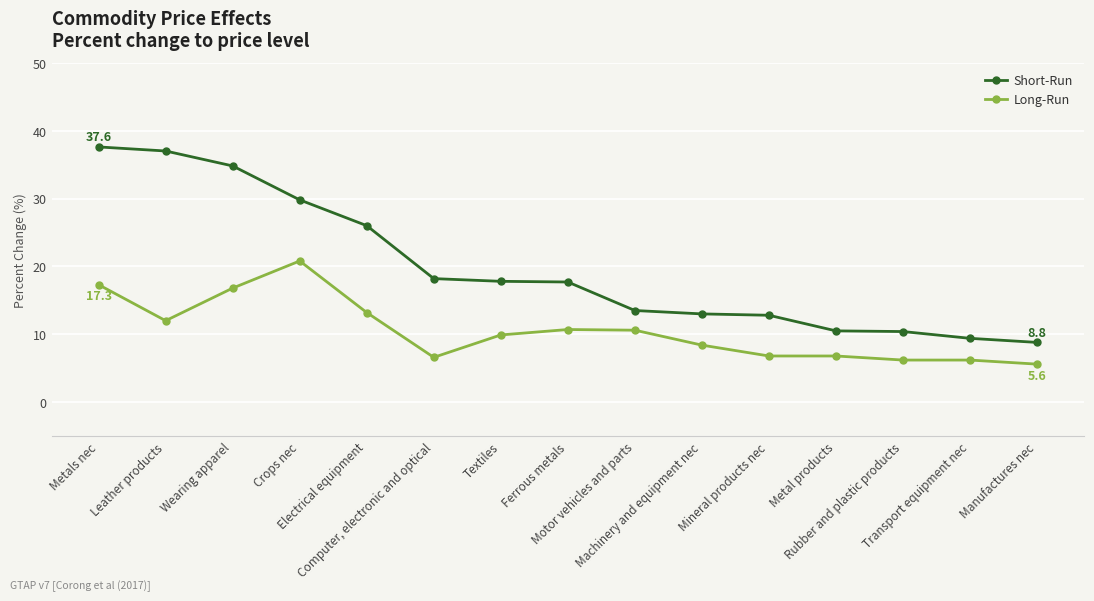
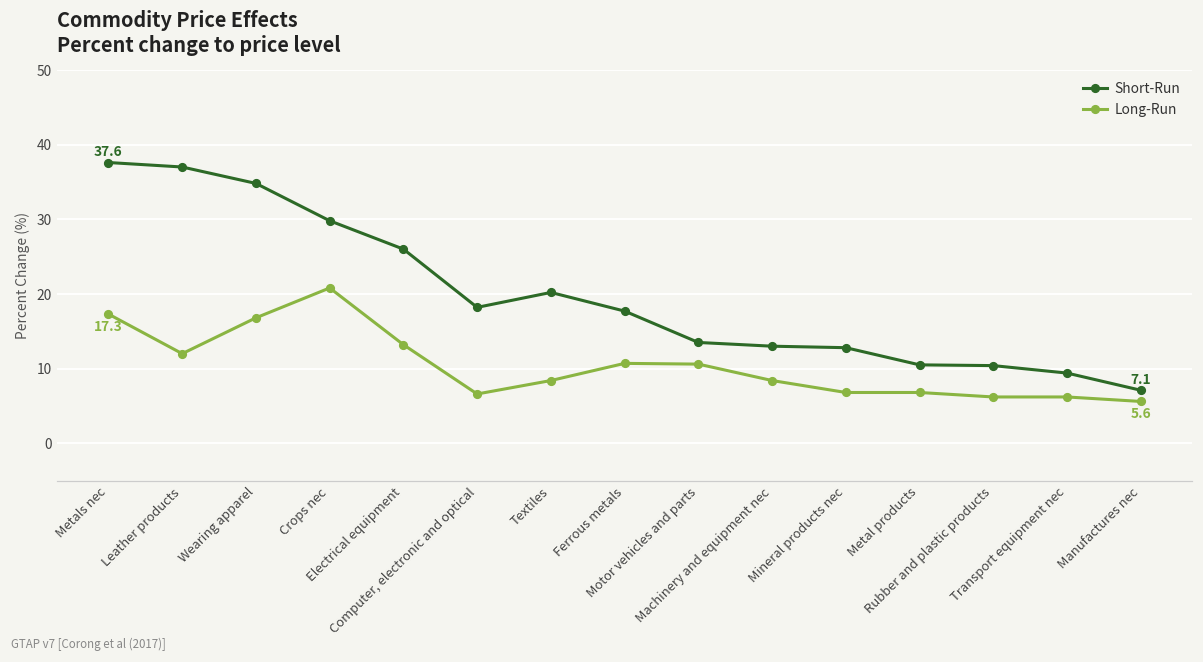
Short-Run, Textiles: 18 -> 20
Long-Run, Textiles: 10 -> 8
Short-Run, Manufactures nec: 8.8 -> 7.1
